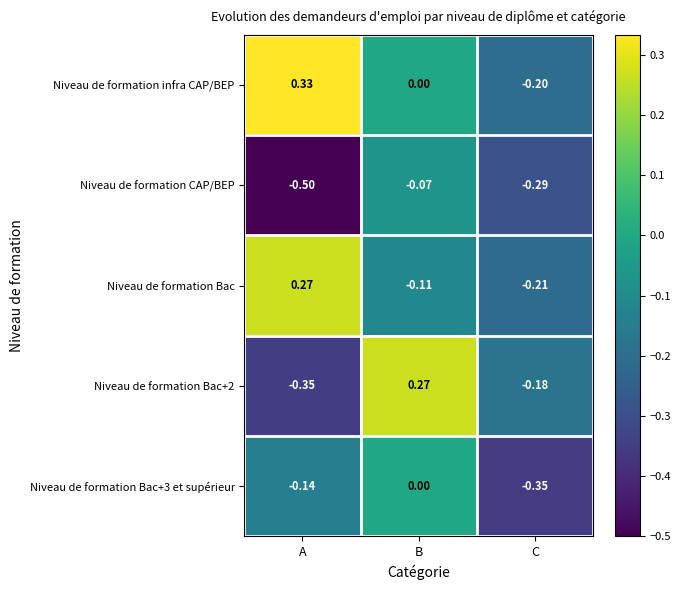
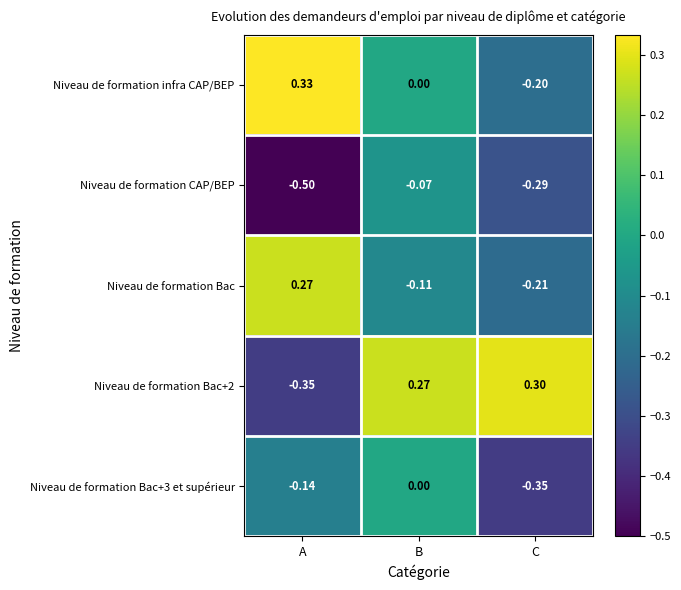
Niveau de formation Bac+2, C: -0.18 -> 0.30
